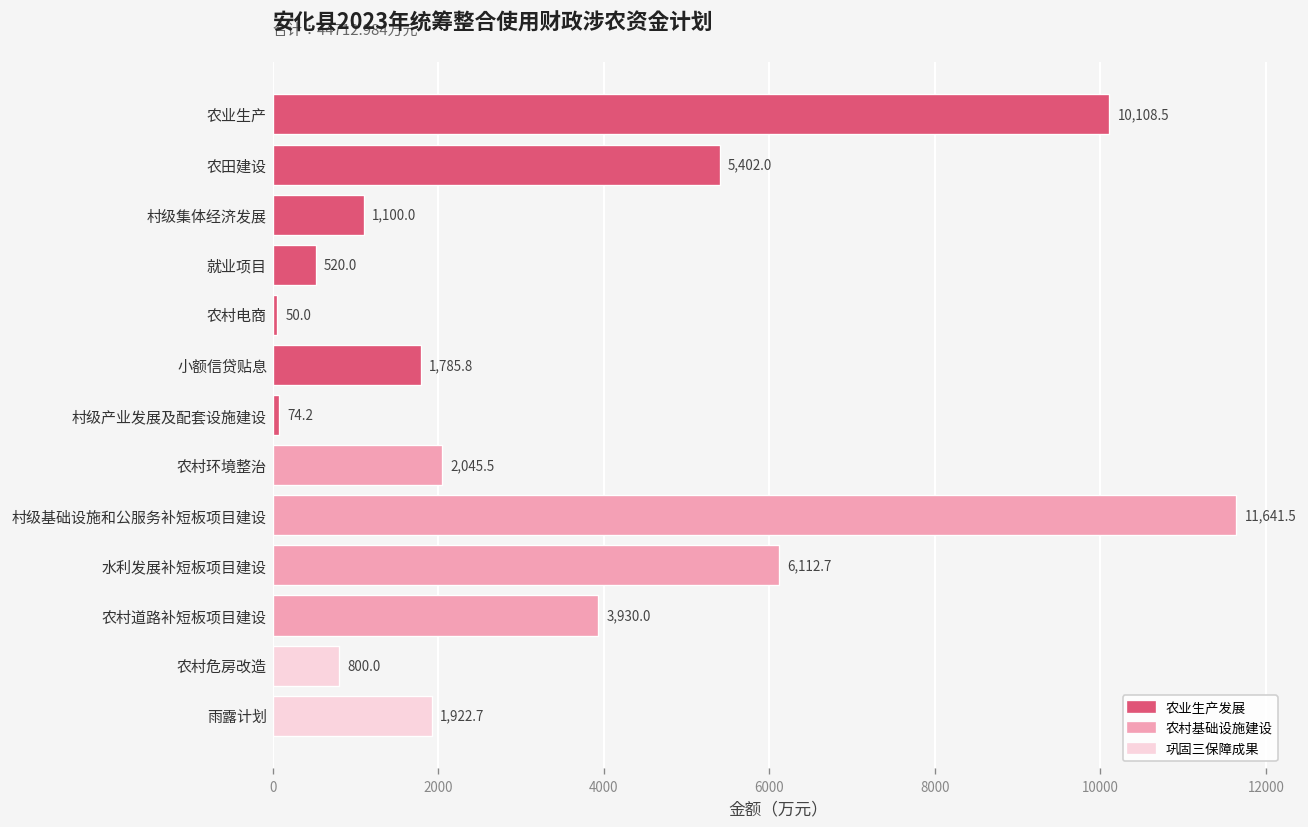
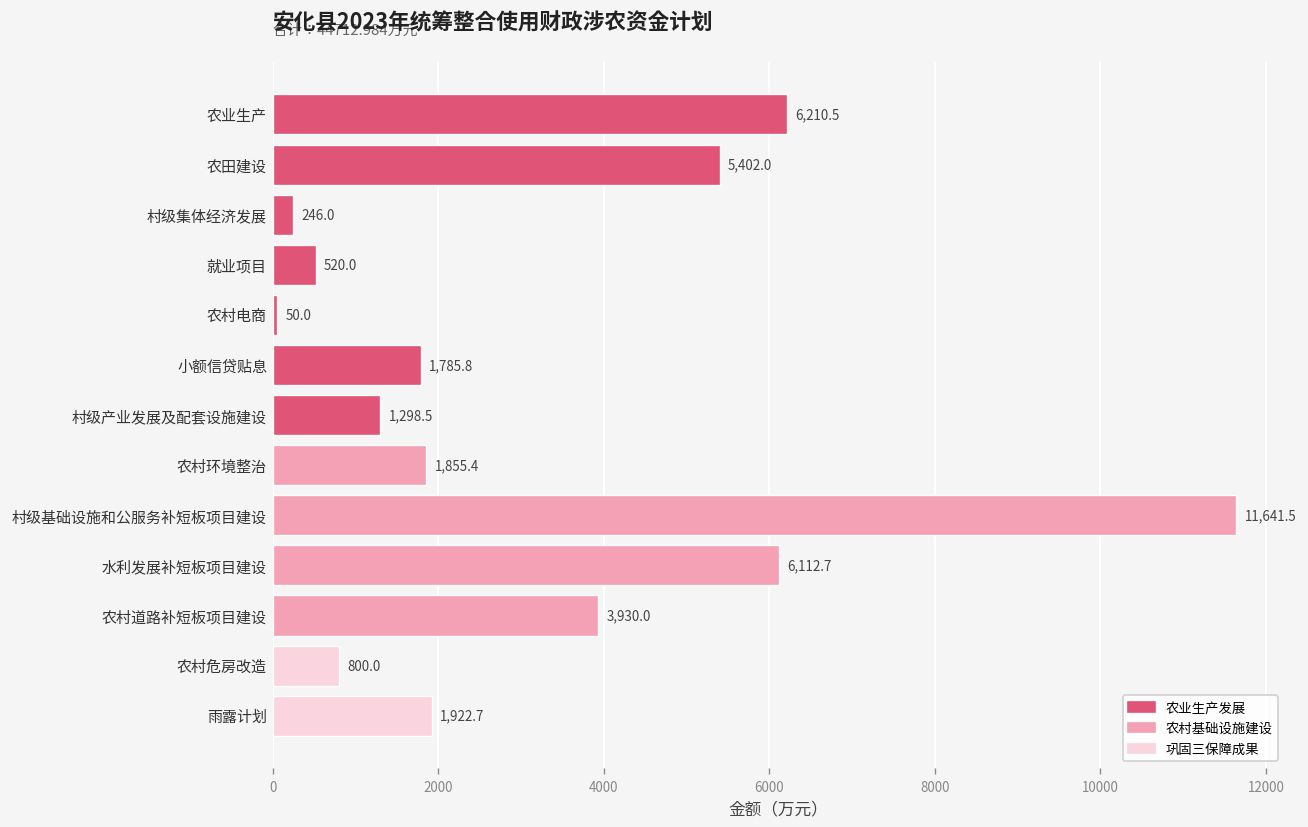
农业生产: 10,108.5 -> 6,210.5
村级集体经济发展: 1,100.0 -> 246.0
村级产业发展及配套设施建设: 74.2 -> 1,298.5
农村环境整治: 2,045.5 -> 1,855.4
